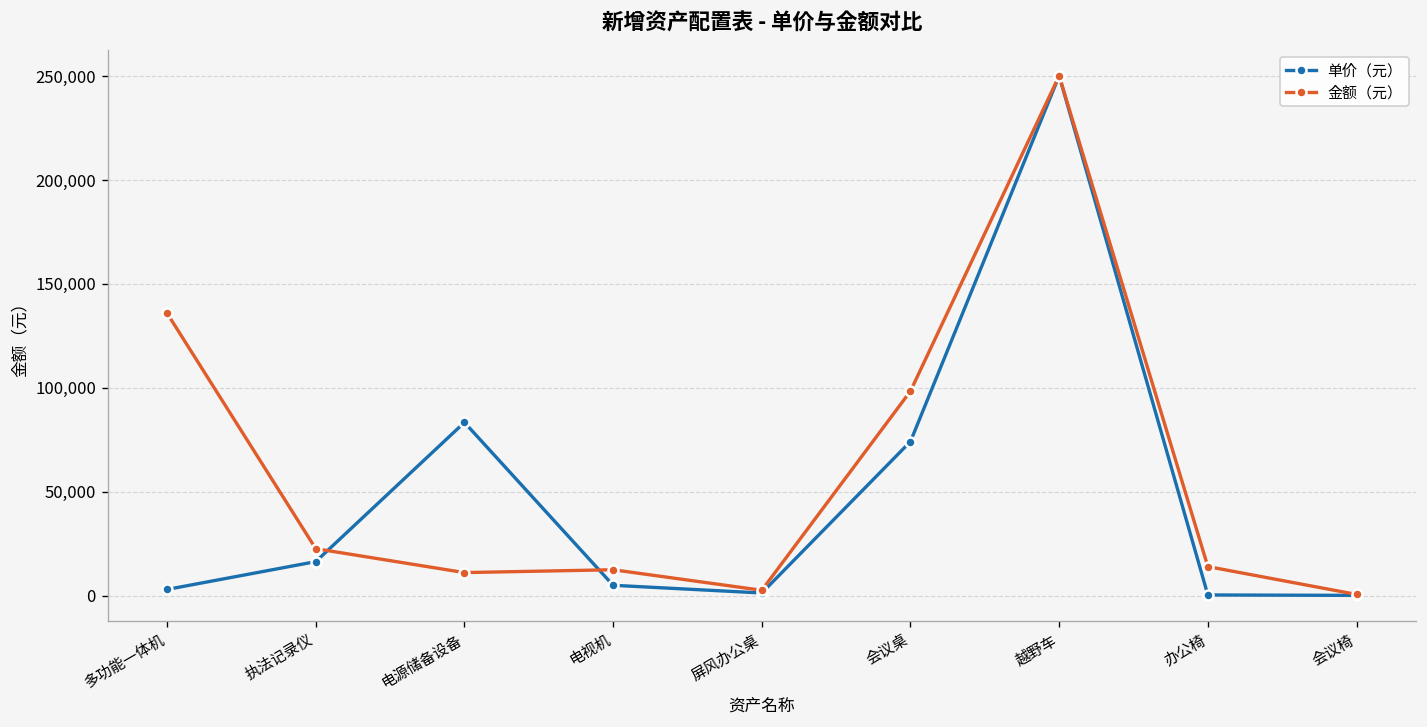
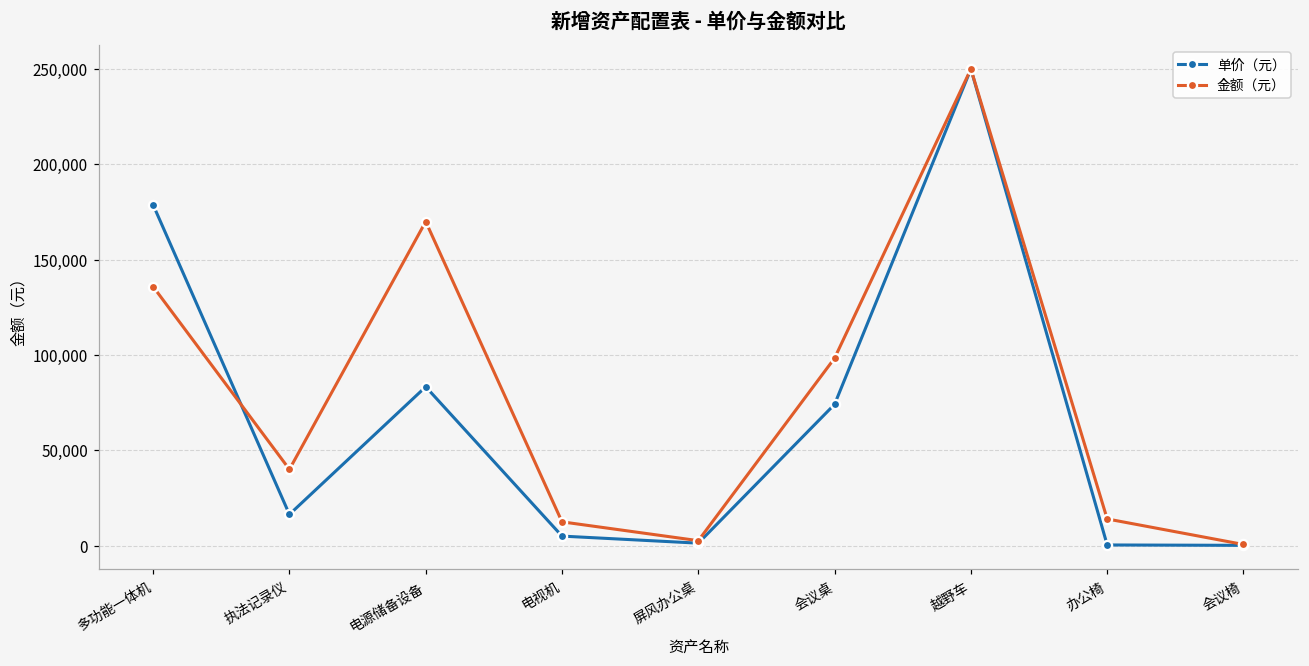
单价（元）, 多功能一体机: 3,000 -> 179,000
金额（元）, 执法记录仪: 23,000 -> 40,000
金额（元）, 电源储备设备: 11,000 -> 170,000
